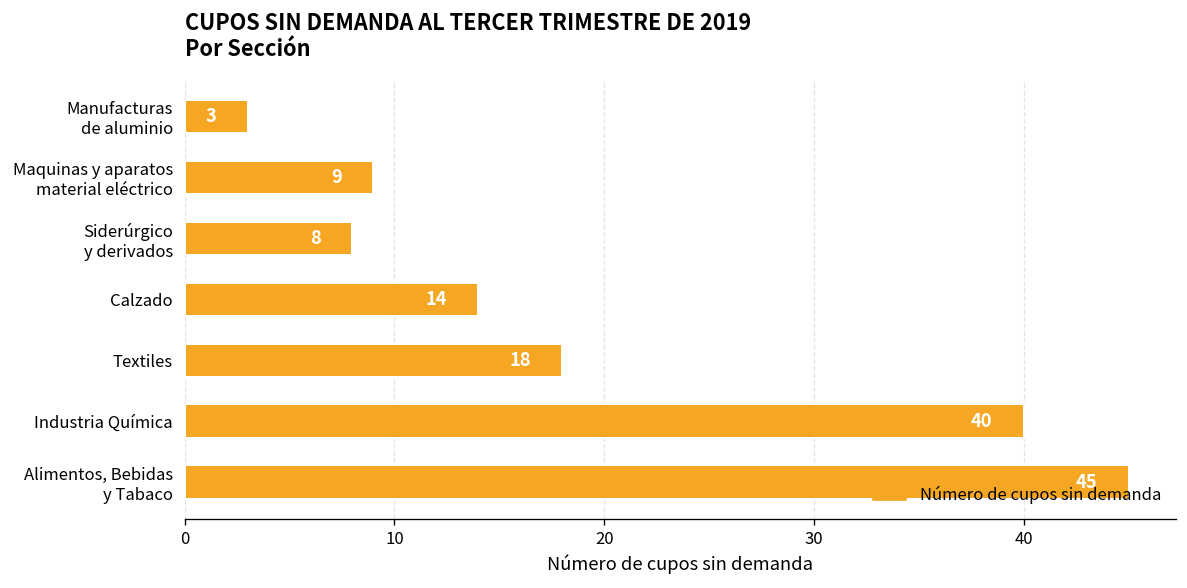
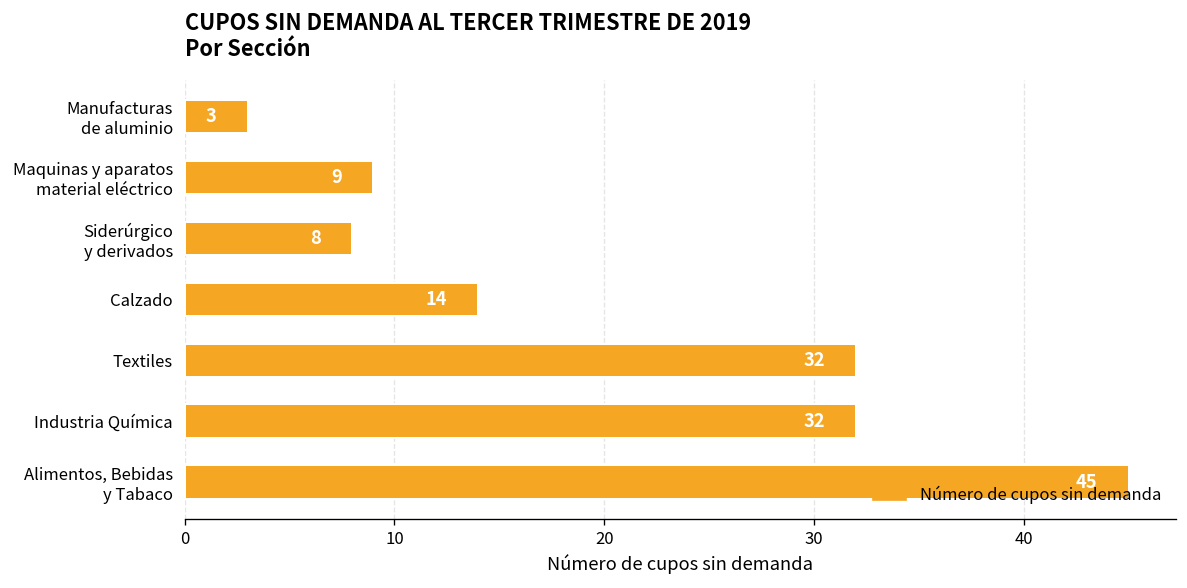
Textiles: 18 -> 32
Industria Química: 40 -> 32
